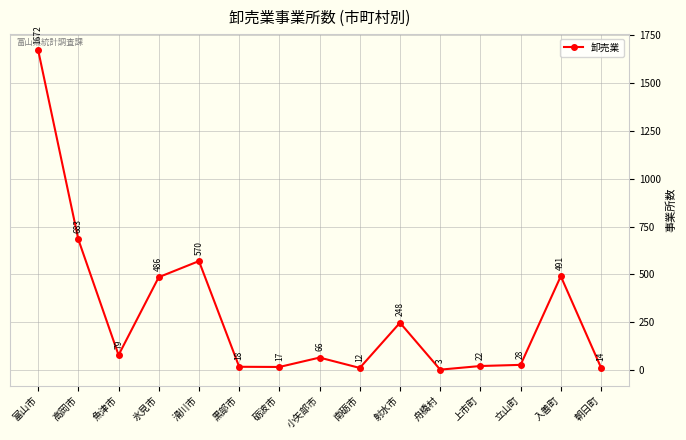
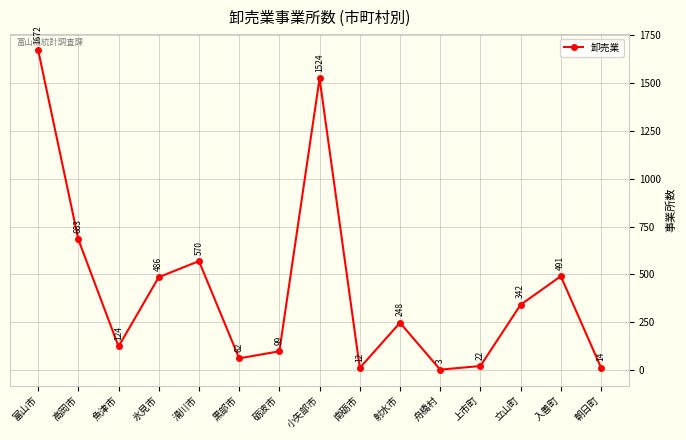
魚津市: 79 -> 124
黒部市: 18 -> 62
砺波市: 17 -> 99
小矢部市: 66 -> 1524
立山町: 28 -> 342
